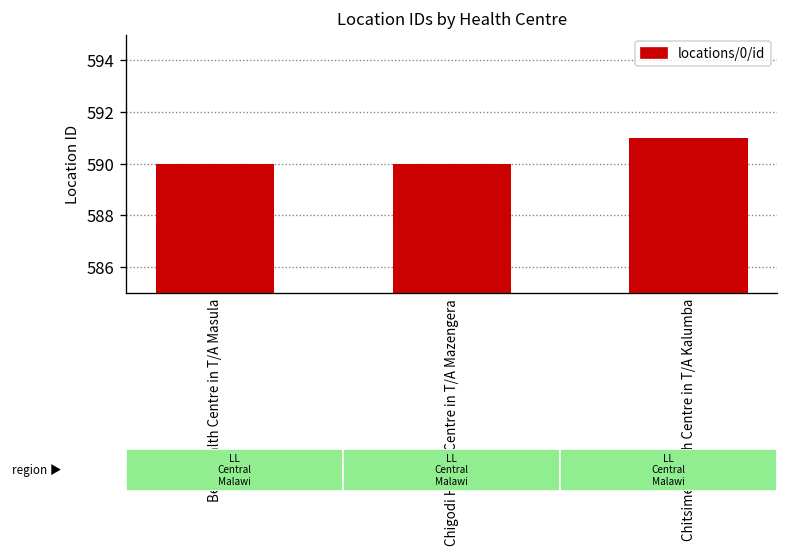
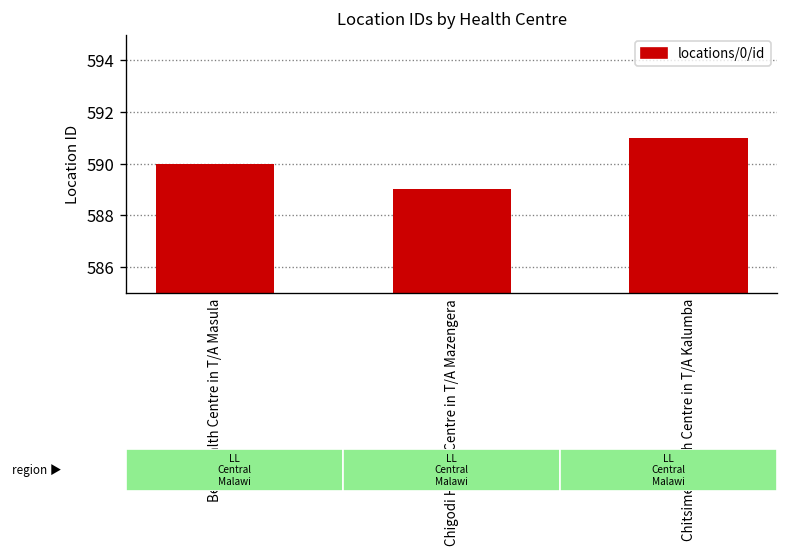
Chigodi Health Centre in T/A Mazengera: 590 -> 589
